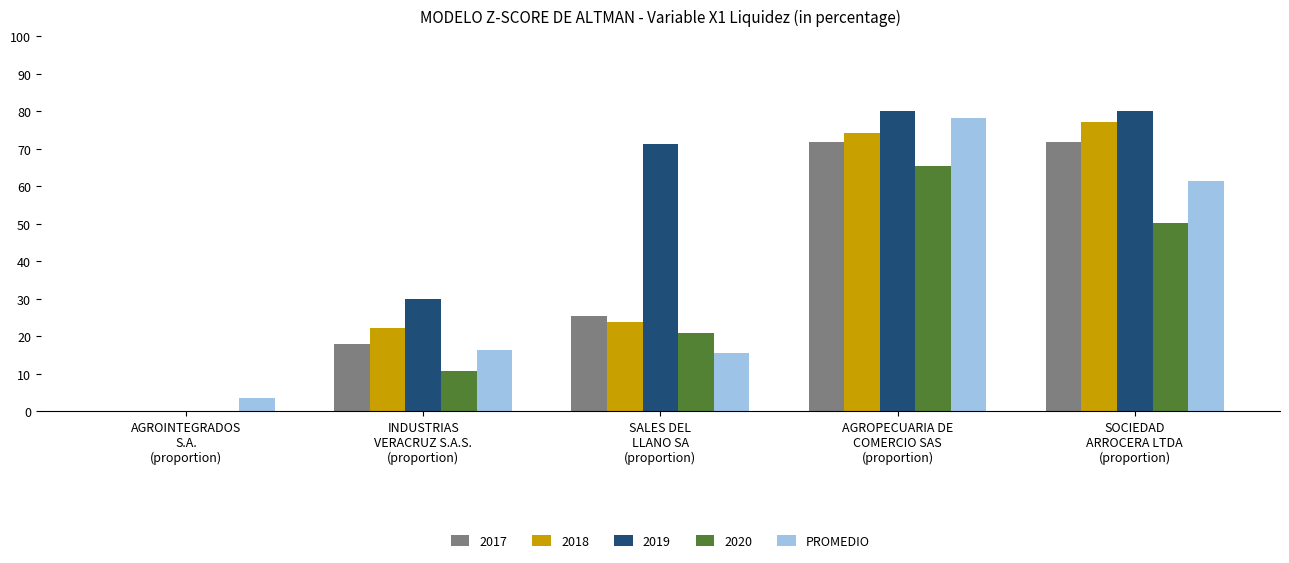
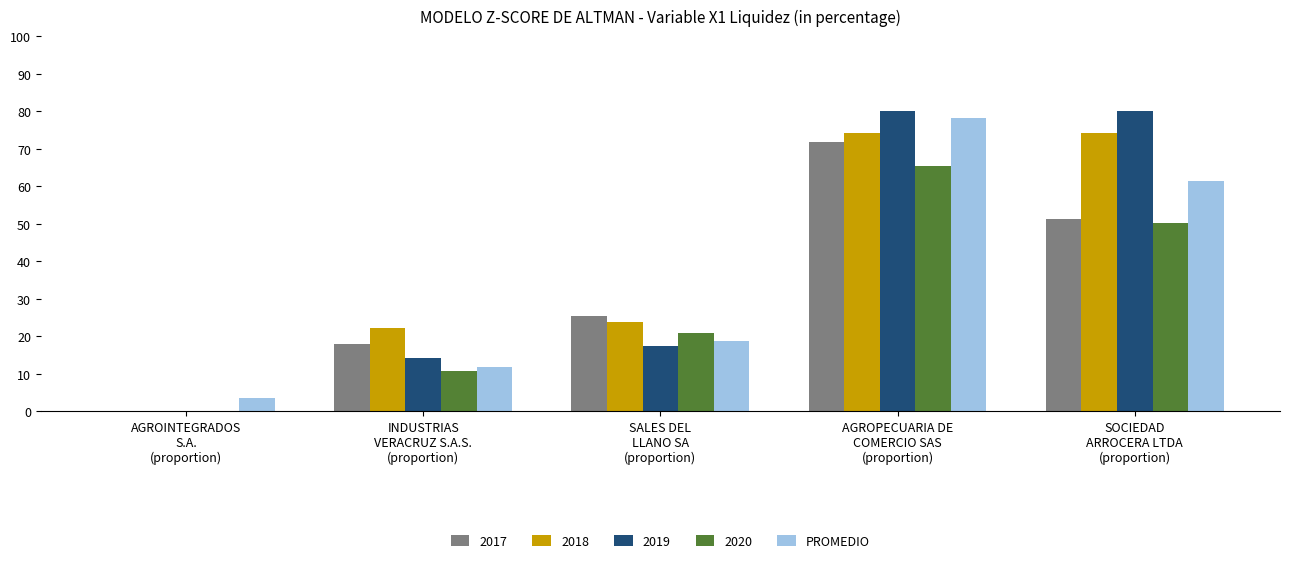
2019, INDUSTRIAS VERACRUZ S.A.S. (proportion): 30 -> 14
PROMEDIO, INDUSTRIAS VERACRUZ S.A.S. (proportion): 16 -> 12
2019, SALES DEL LLANO SA (proportion): 71 -> 17
PROMEDIO, SALES DEL LLANO SA (proportion): 15 -> 19
2017, SOCIEDAD ARROCERA LTDA (proportion): 72 -> 51
2018, SOCIEDAD ARROCERA LTDA (proportion): 77 -> 74
